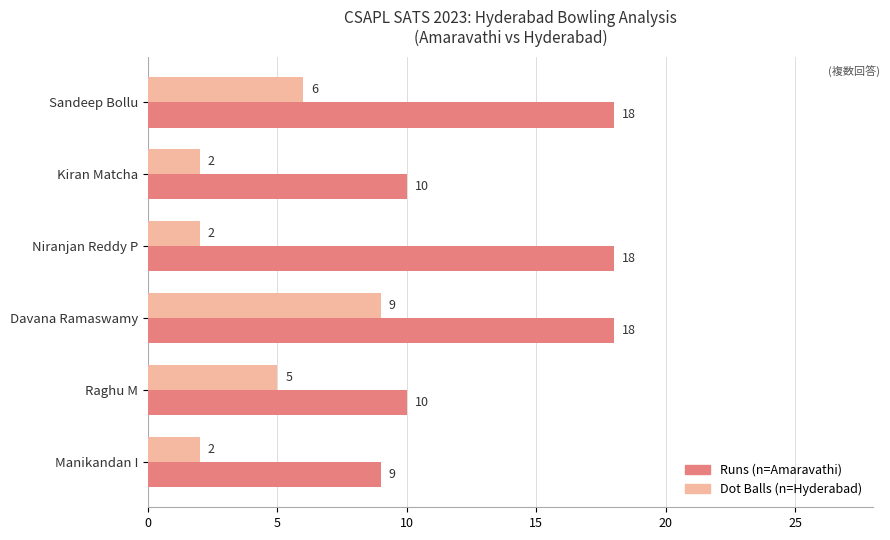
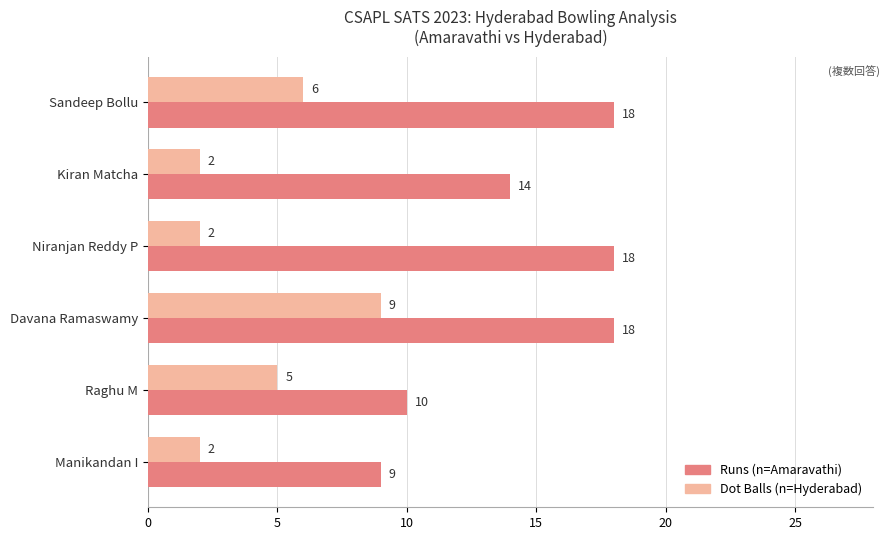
Runs (n=Amaravathi), Kiran Matcha: 10 -> 14
